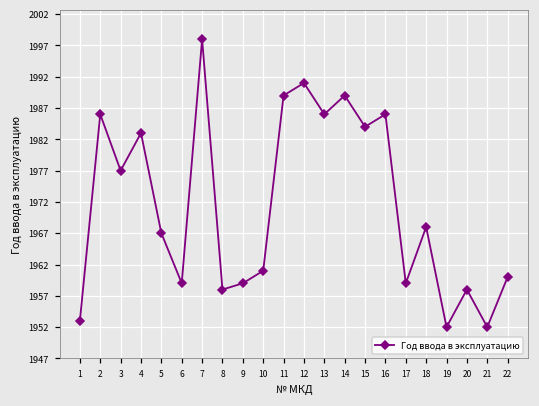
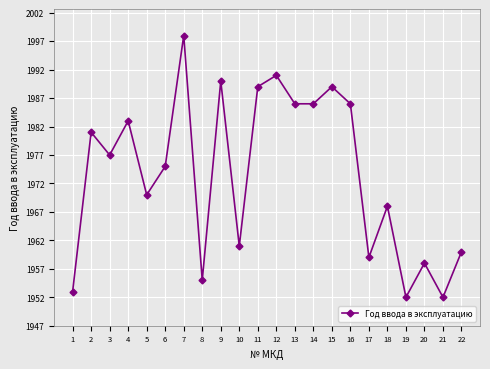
2: 1986 -> 1981
5: 1967 -> 1970
6: 1959 -> 1975
8: 1958 -> 1955
9: 1959 -> 1990
14: 1989 -> 1986
15: 1984 -> 1989
